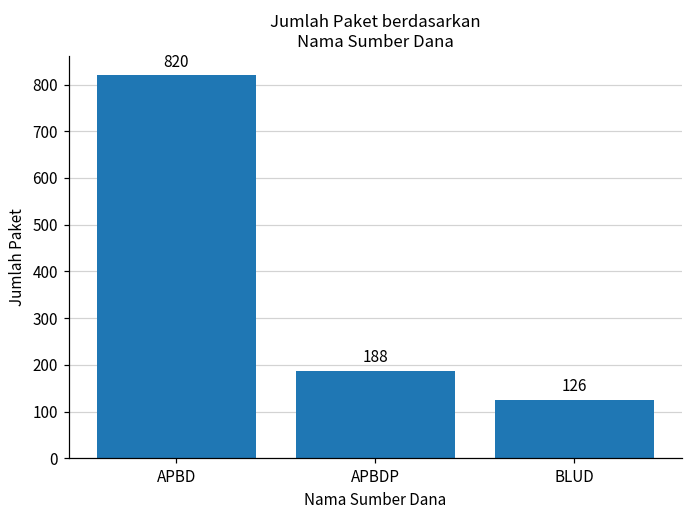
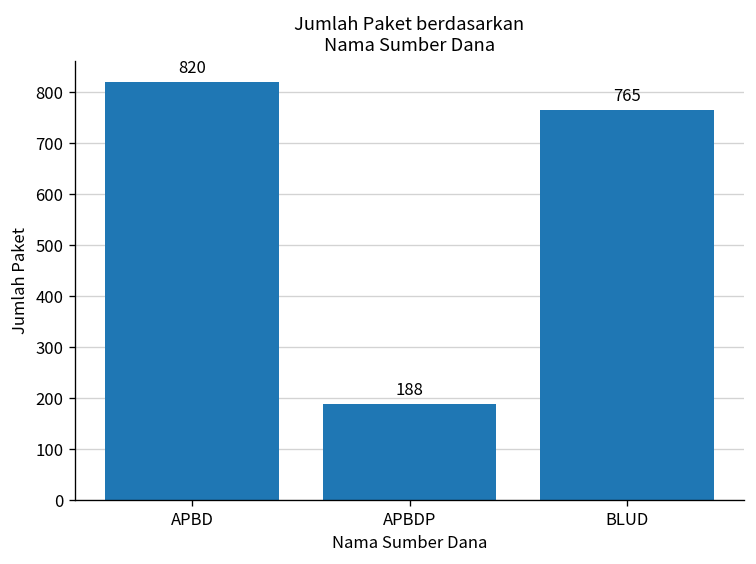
BLUD: 126 -> 765
